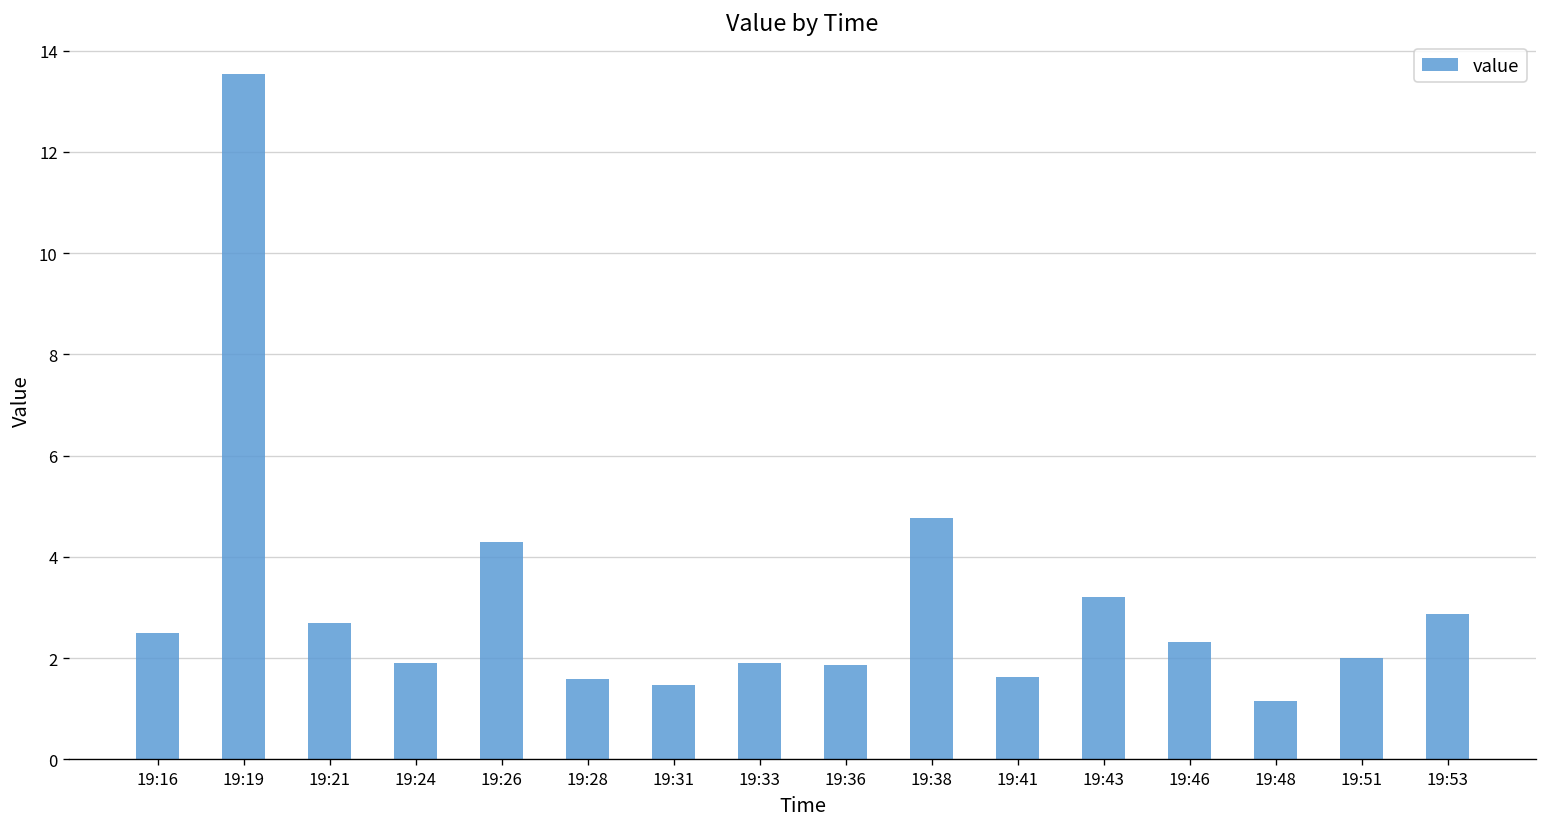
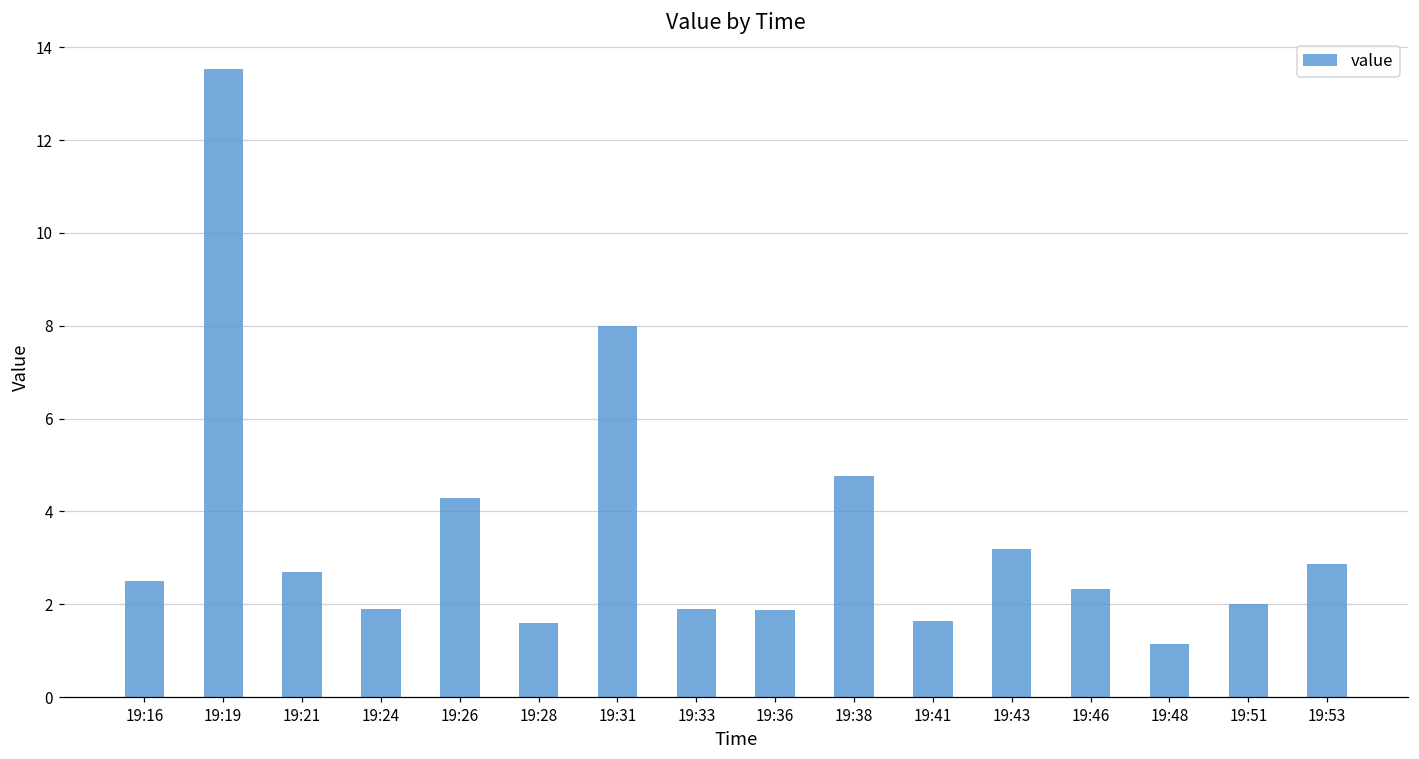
19:31: 1.5 -> 8.0
